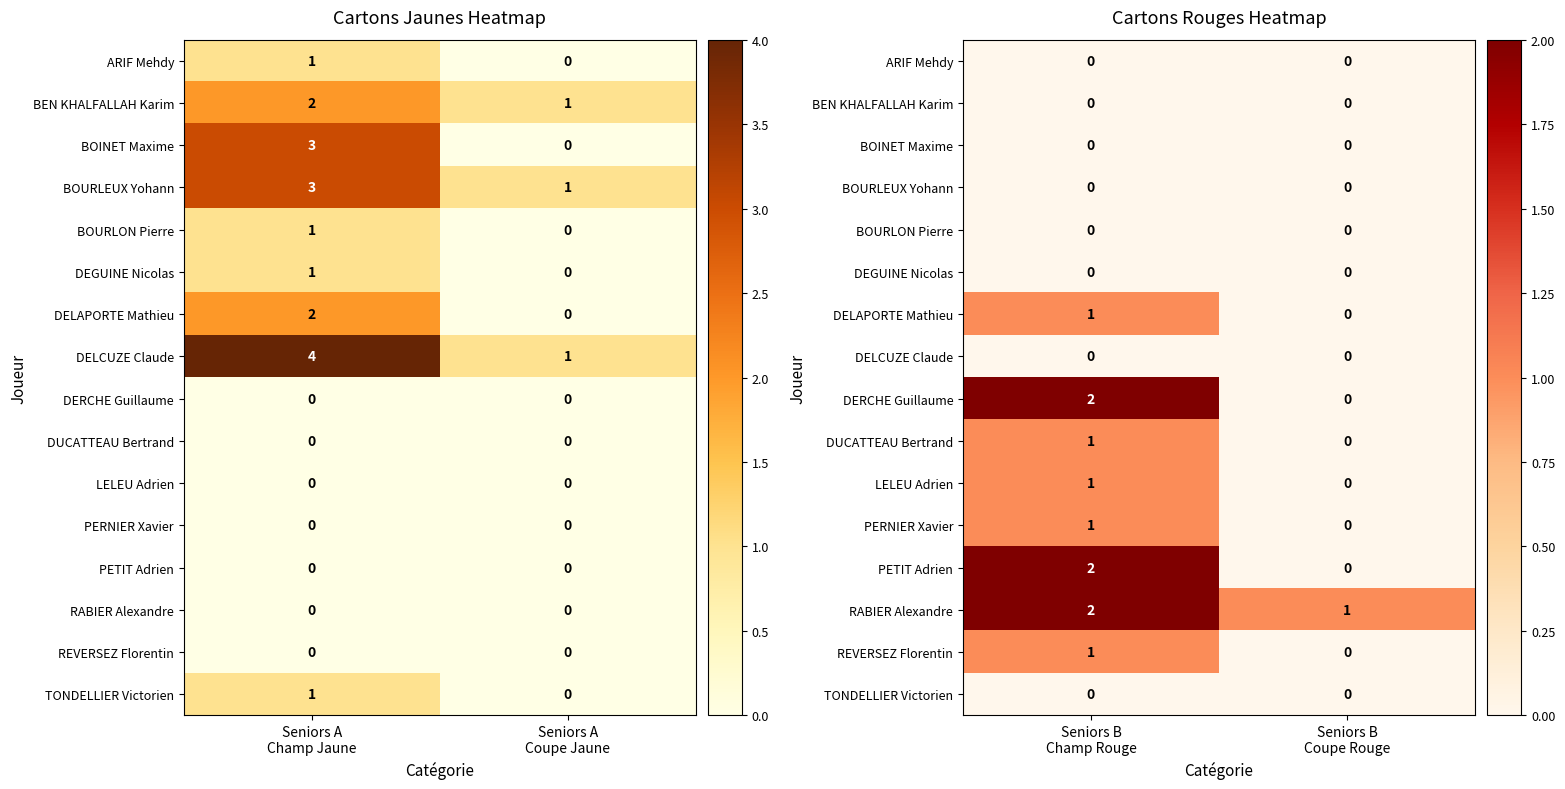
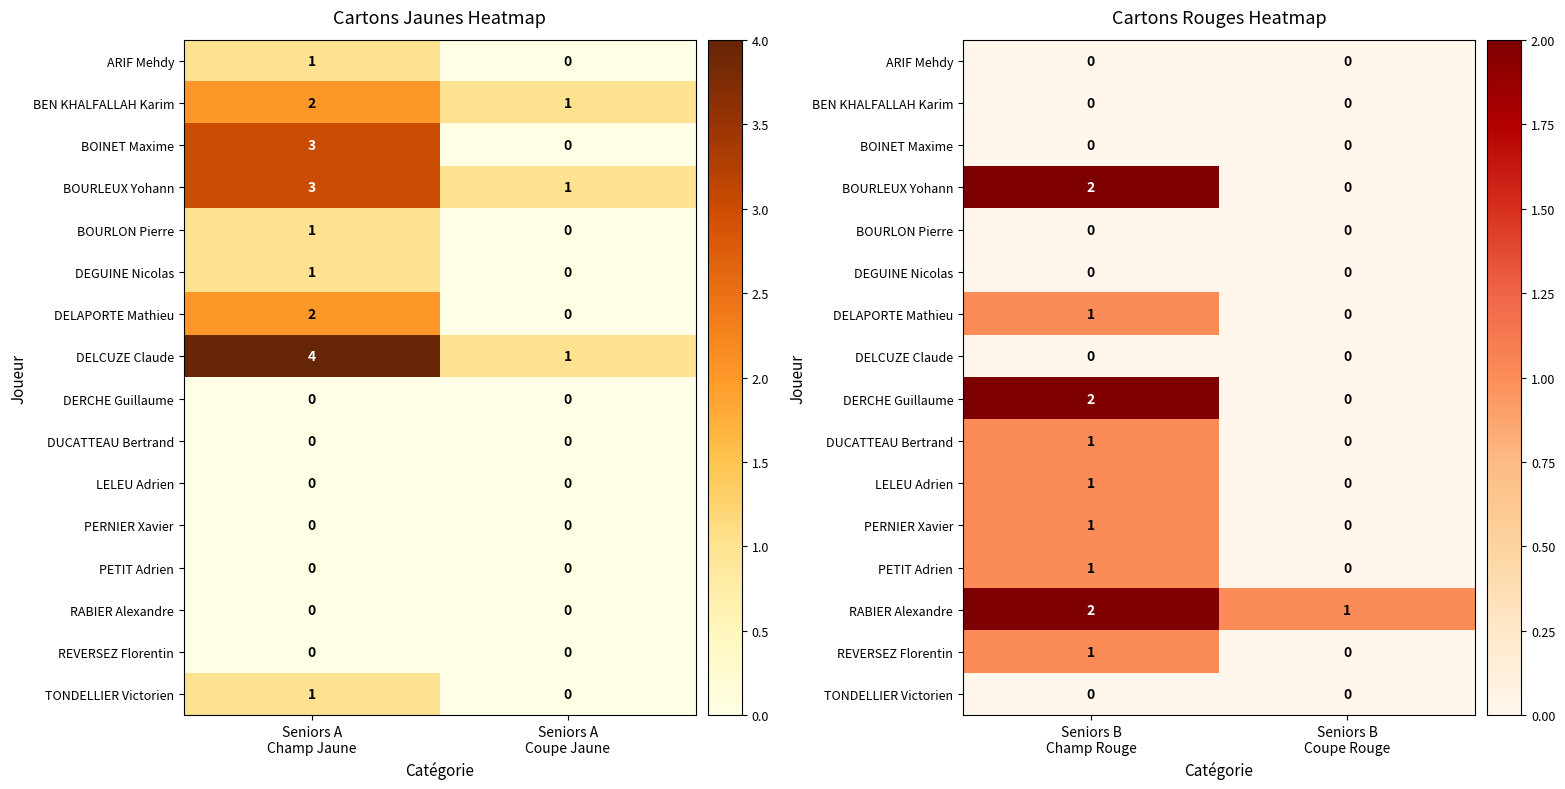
Cartons Rouges Heatmap, BOURLEUX Yohann, Seniors B Champ Rouge: 0 -> 2
Cartons Rouges Heatmap, PETIT Adrien, Seniors B Champ Rouge: 2 -> 1
